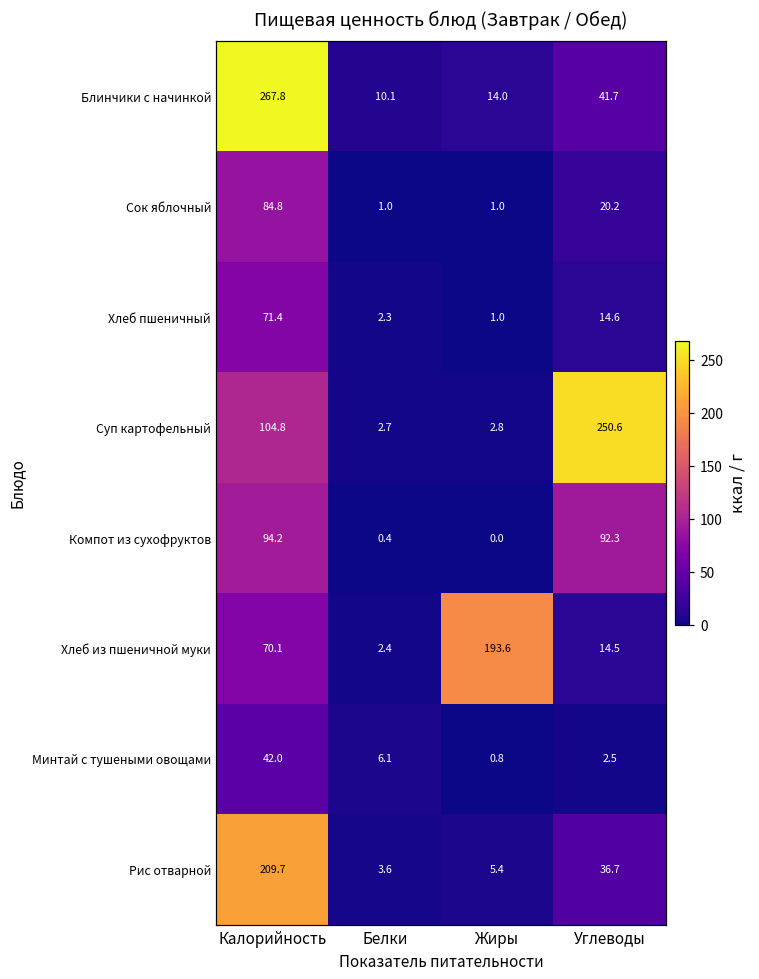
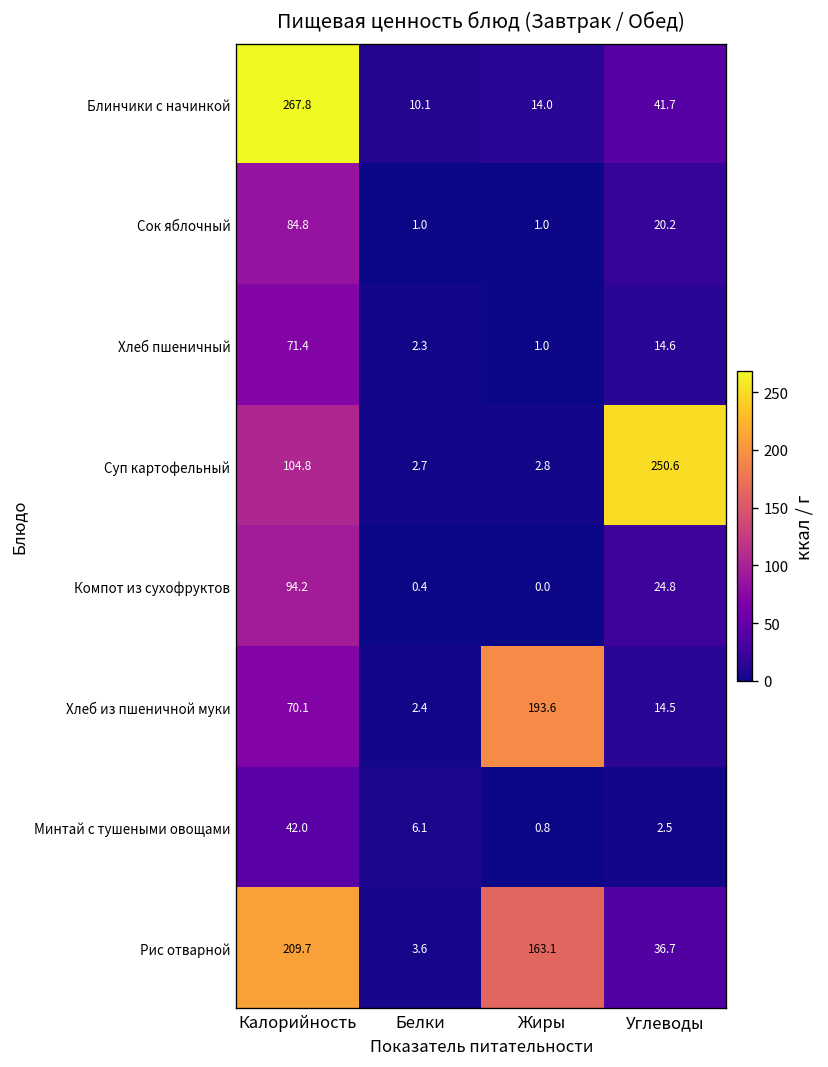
Компот из сухофруктов, Углеводы: 92.3 -> 24.8
Рис отварной, Жиры: 5.4 -> 163.1
